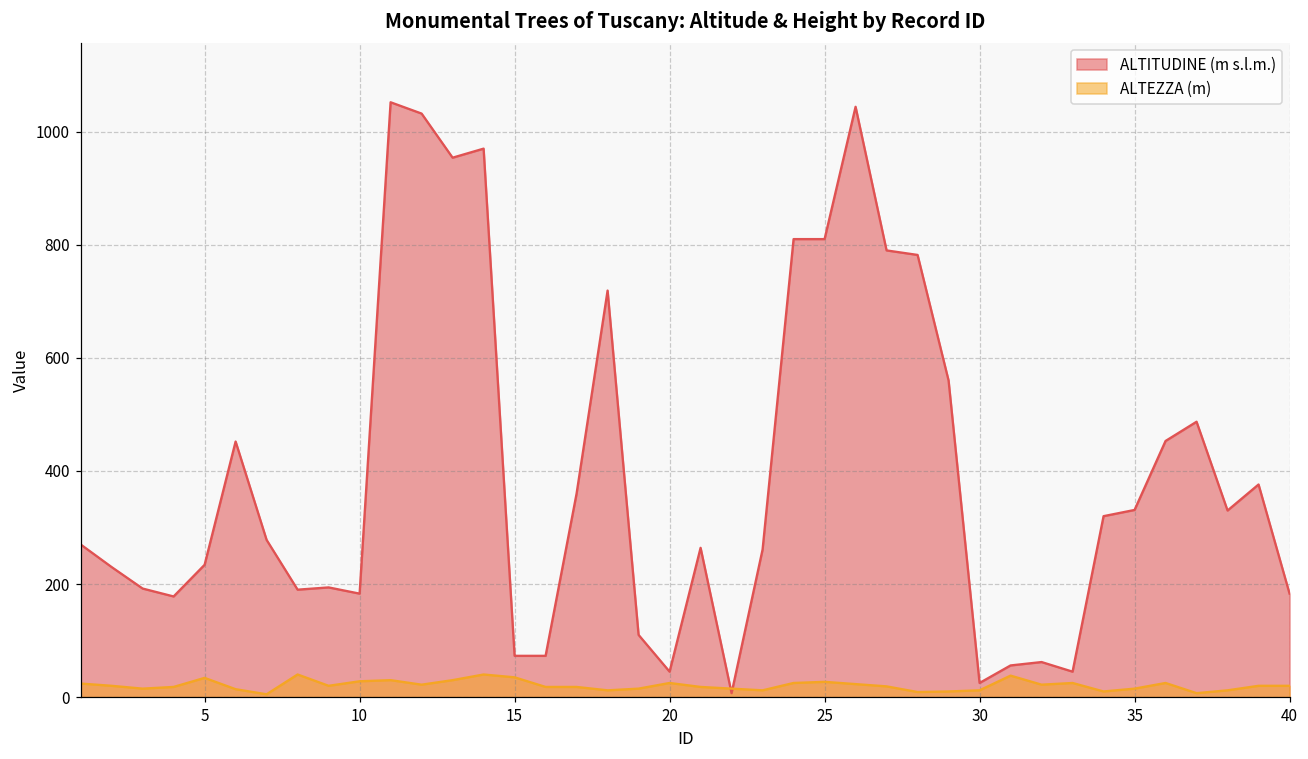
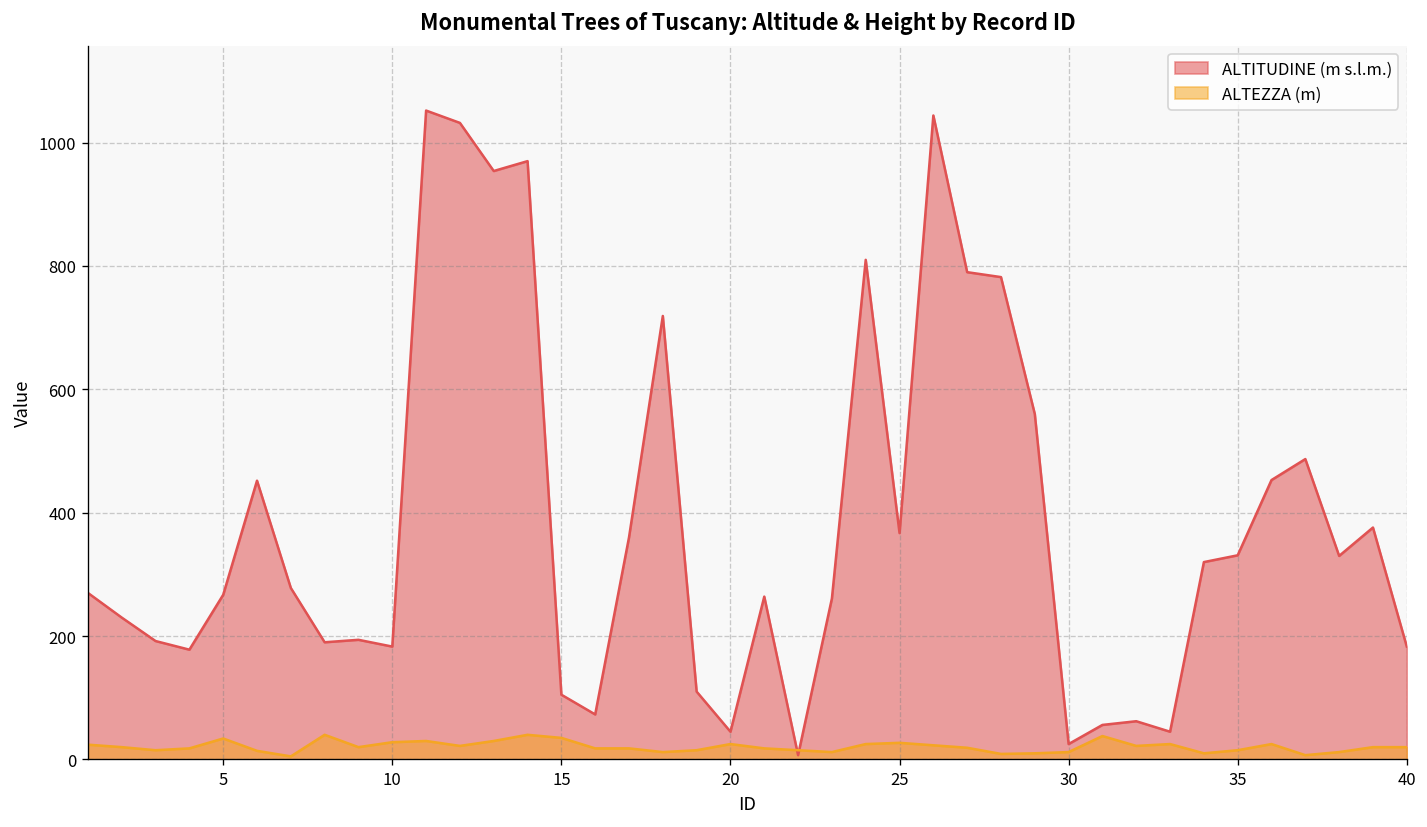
ALTITUDINE (m s.l.m.), 5: 230 -> 270
ALTITUDINE (m s.l.m.), 15: 70 -> 110
ALTITUDINE (m s.l.m.), 25: 810 -> 370
